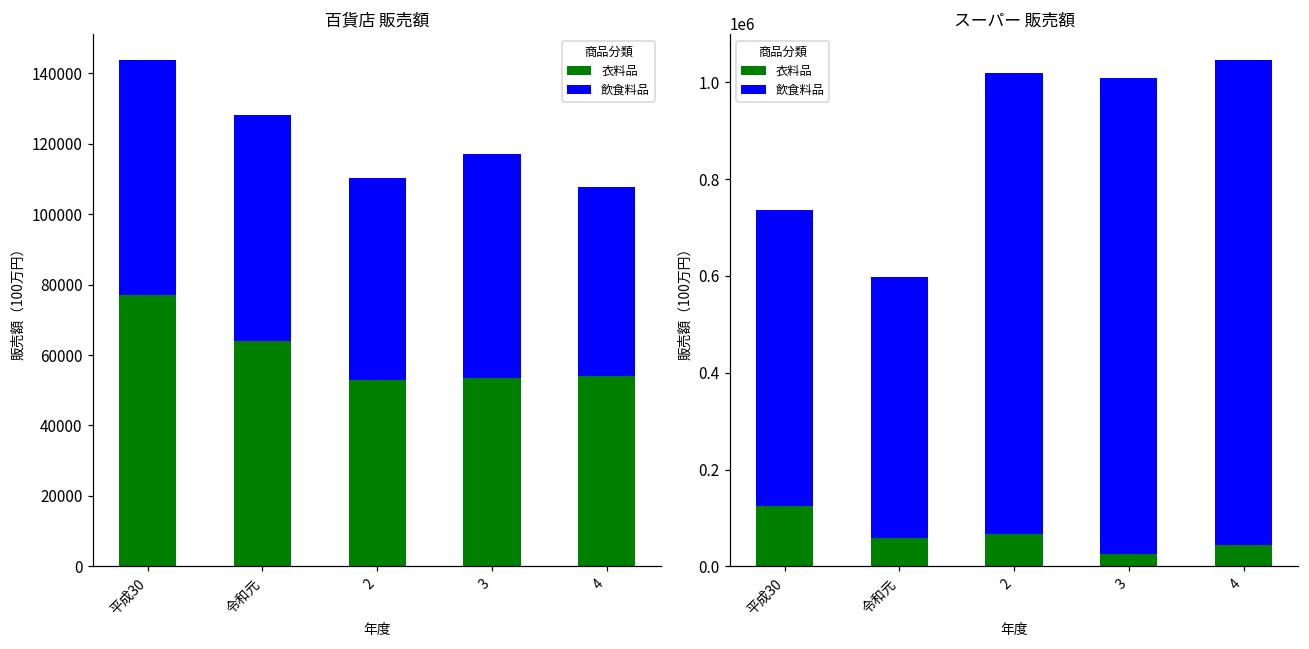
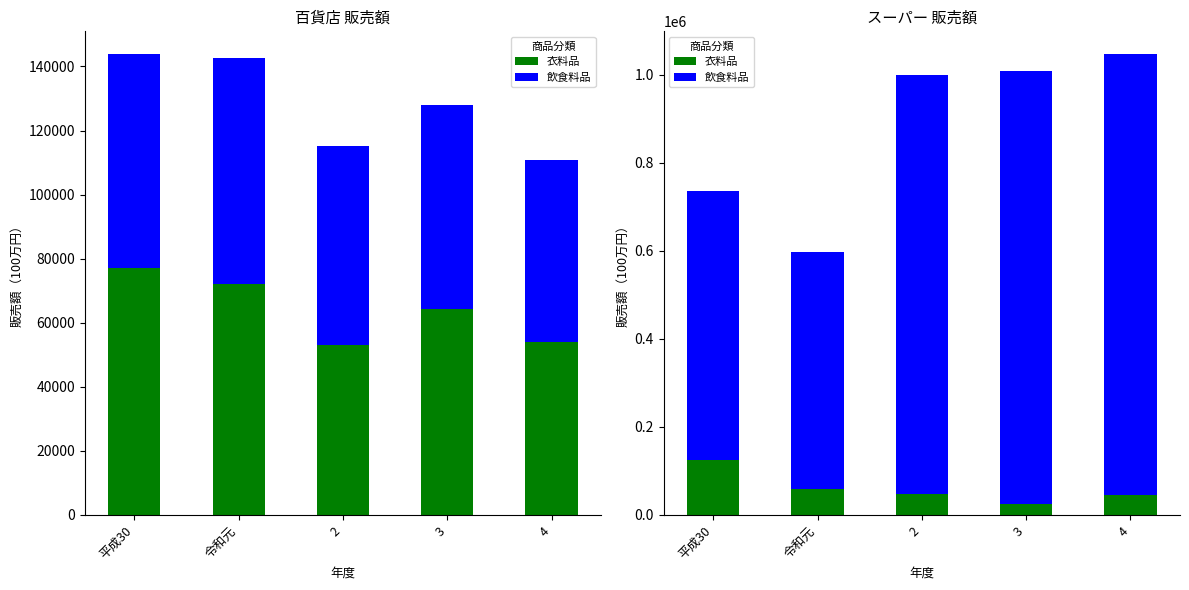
百貨店 販売額, 衣料品, 令和元: 64000 -> 72000
百貨店 販売額, 飲食料品, 令和元: 64000 -> 71000
百貨店 販売額, 飲食料品, 2: 57000 -> 62000
百貨店 販売額, 衣料品, 3: 53000 -> 64000
百貨店 販売額, 飲食料品, 4: 54000 -> 57000
スーパー 販売額, 衣料品, 2: 70000 -> 50000
